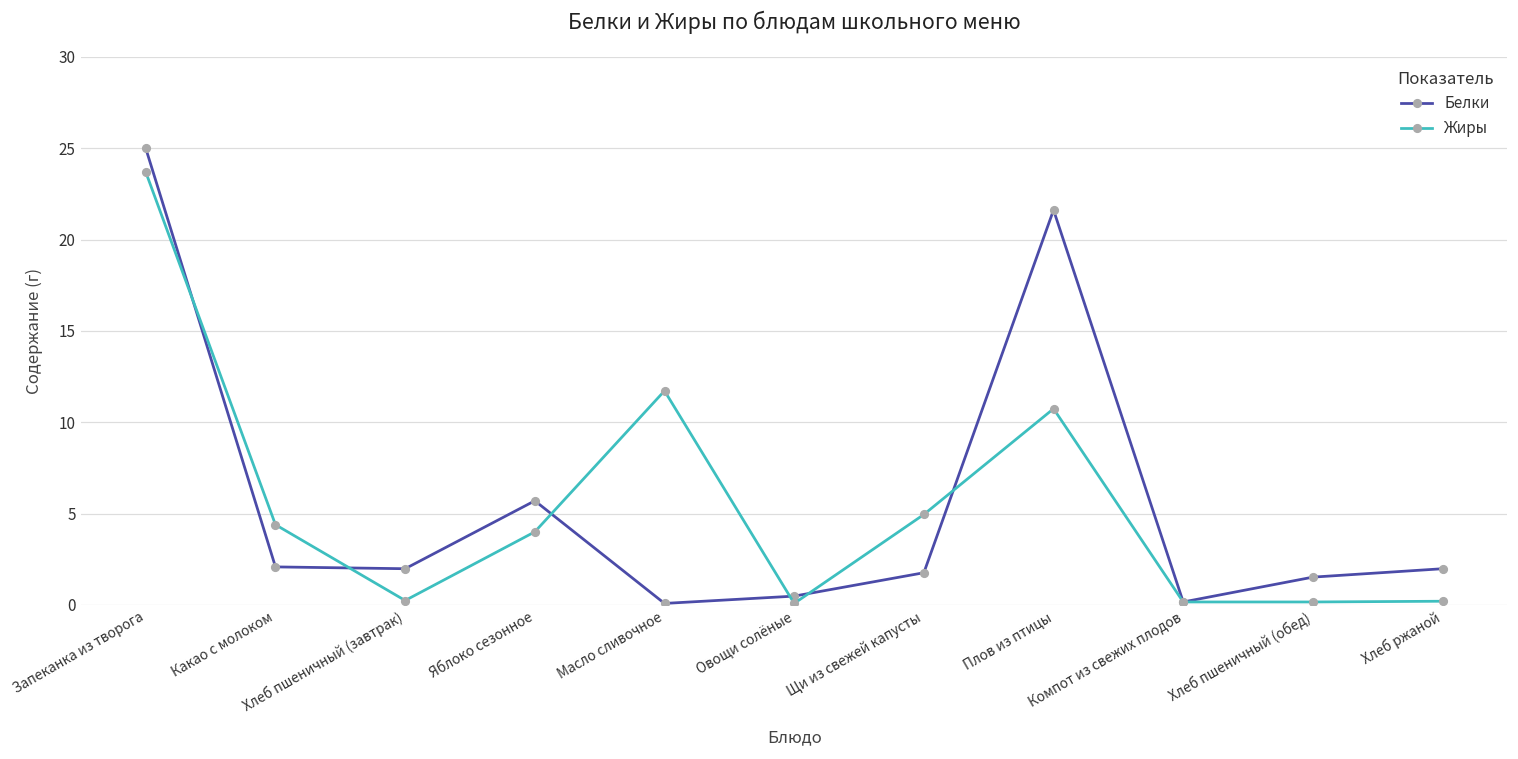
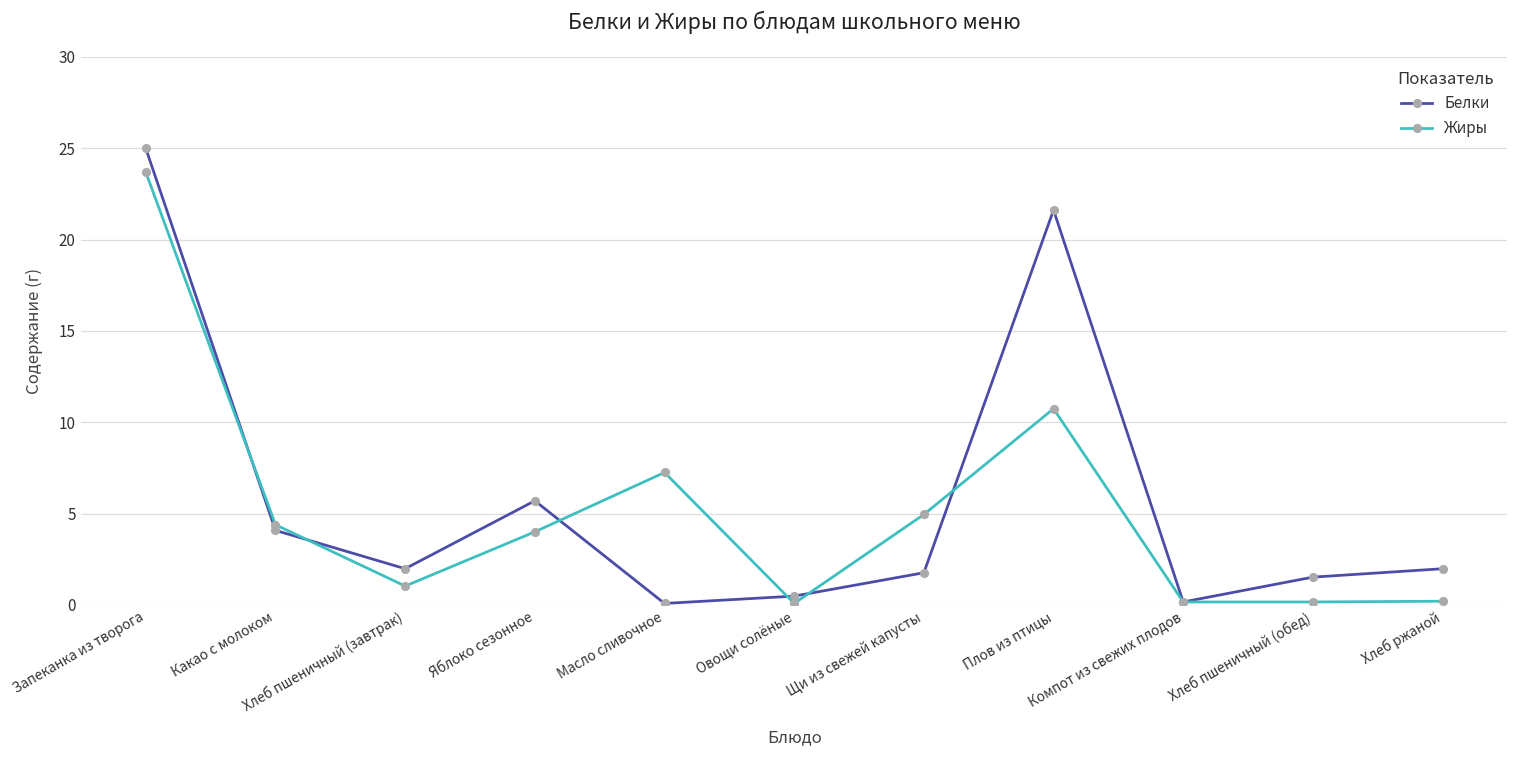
Белки, Какао с молоком: 2.1 -> 4.1
Жиры, Хлеб пшеничный (завтрак): 0.2 -> 1.0
Жиры, Масло сливочное: 11.7 -> 7.3
